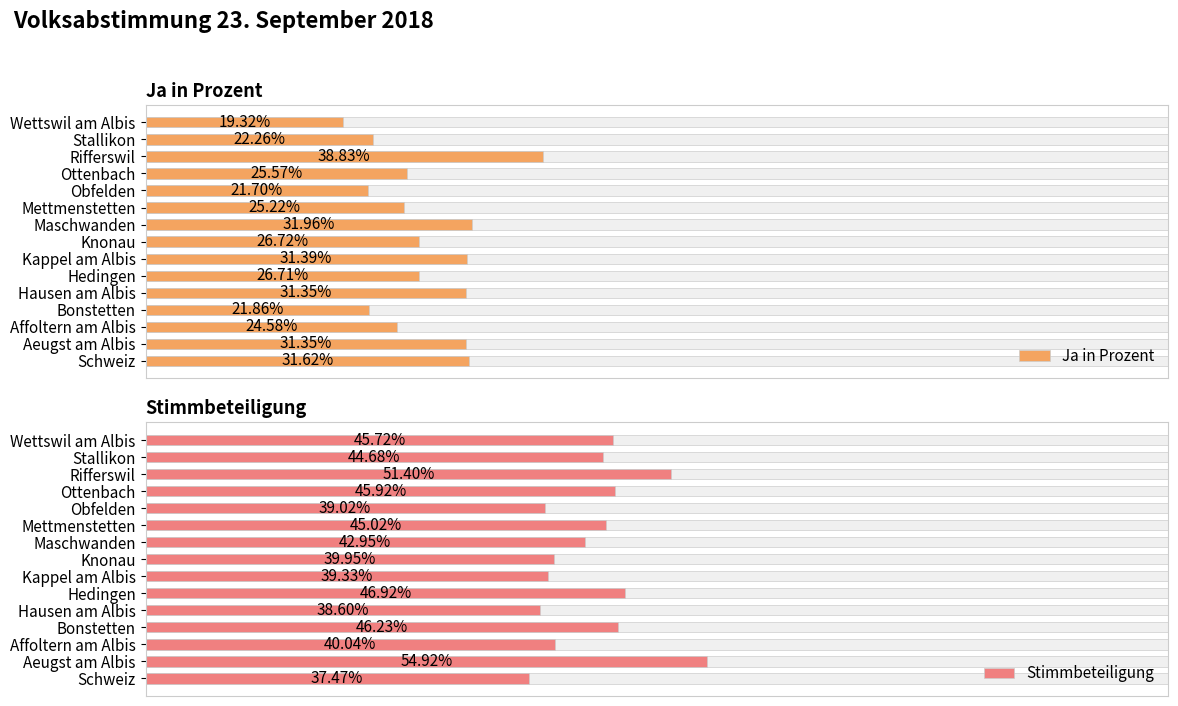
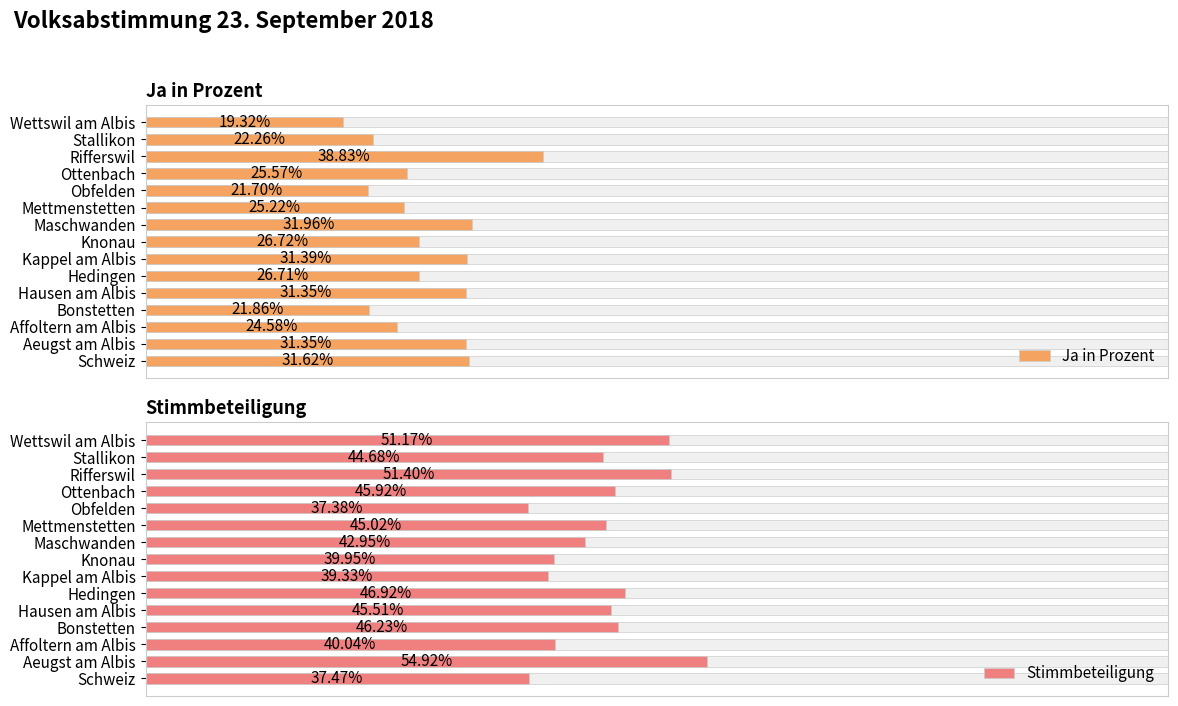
Stimmbeteiligung, Stimmbeteiligung, Wettswil am Albis: 45.72% -> 51.17%
Stimmbeteiligung, Stimmbeteiligung, Obfelden: 39.02% -> 37.38%
Stimmbeteiligung, Stimmbeteiligung, Hausen am Albis: 38.60% -> 45.51%
